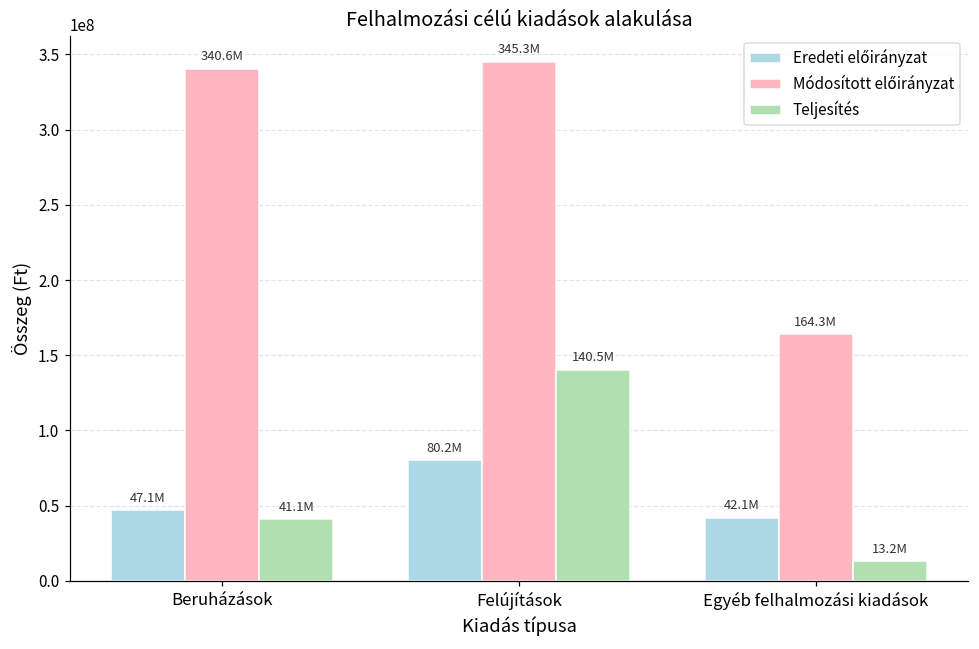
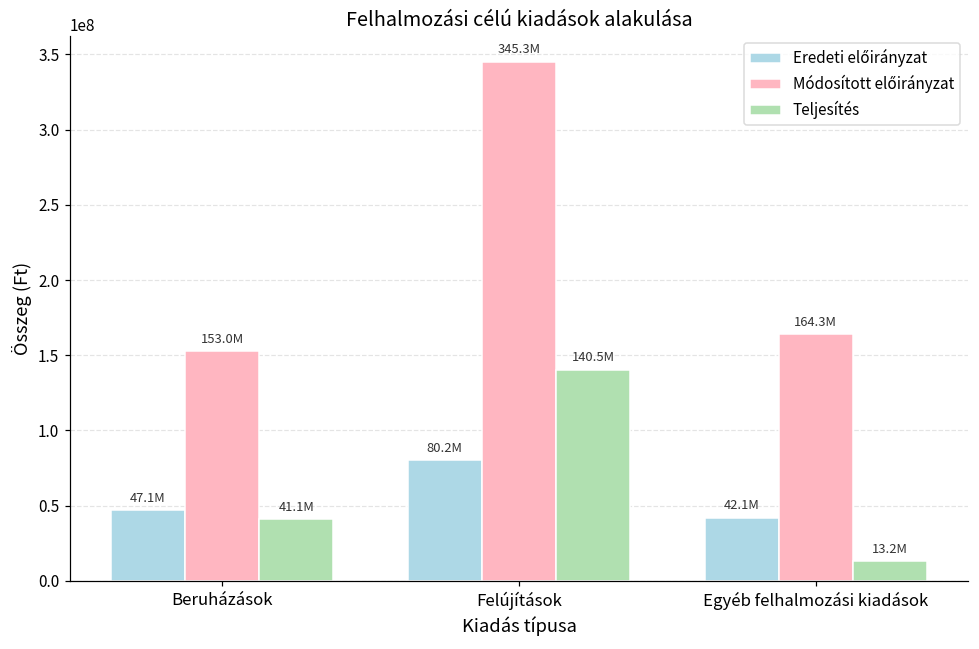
Módosított előirányzat, Beruházások: 340.6M -> 153.0M
